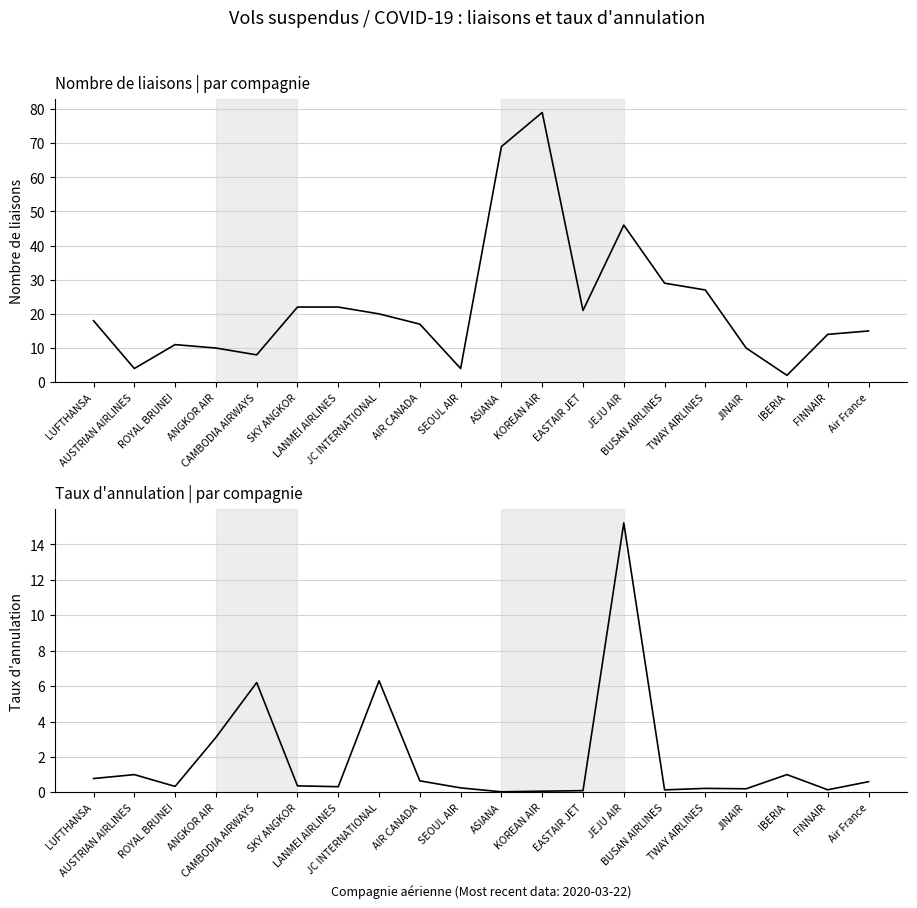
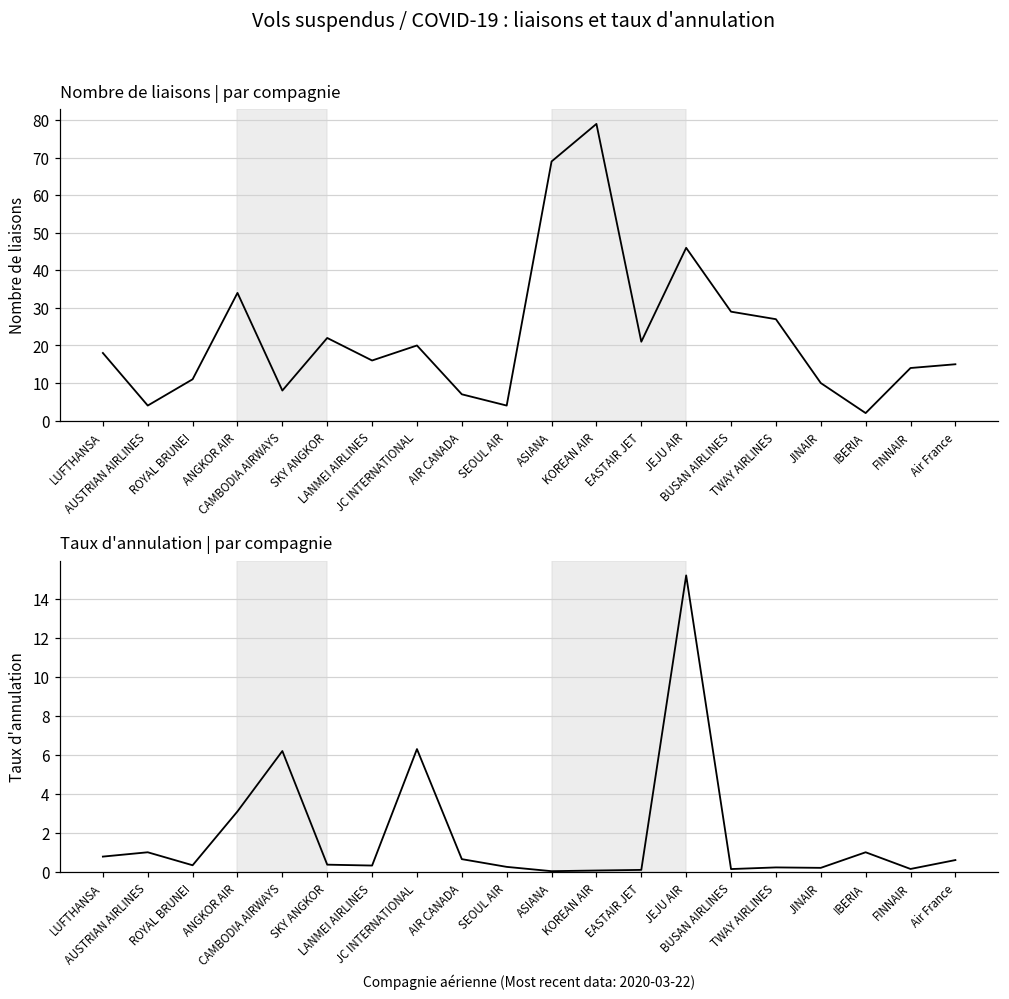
Nombre de liaisons | par compagnie, ANGKOR AIR: 10 -> 34
Nombre de liaisons | par compagnie, LANMEI AIRLINES: 22 -> 16
Nombre de liaisons | par compagnie, AIR CANADA: 17 -> 7
